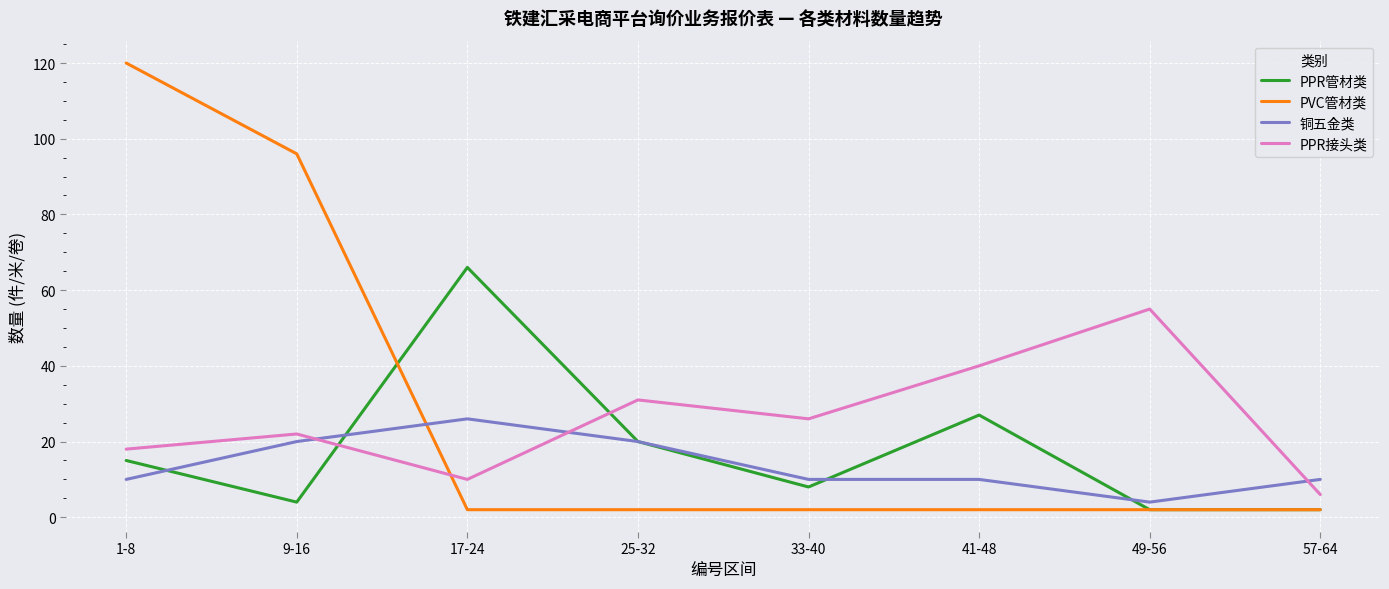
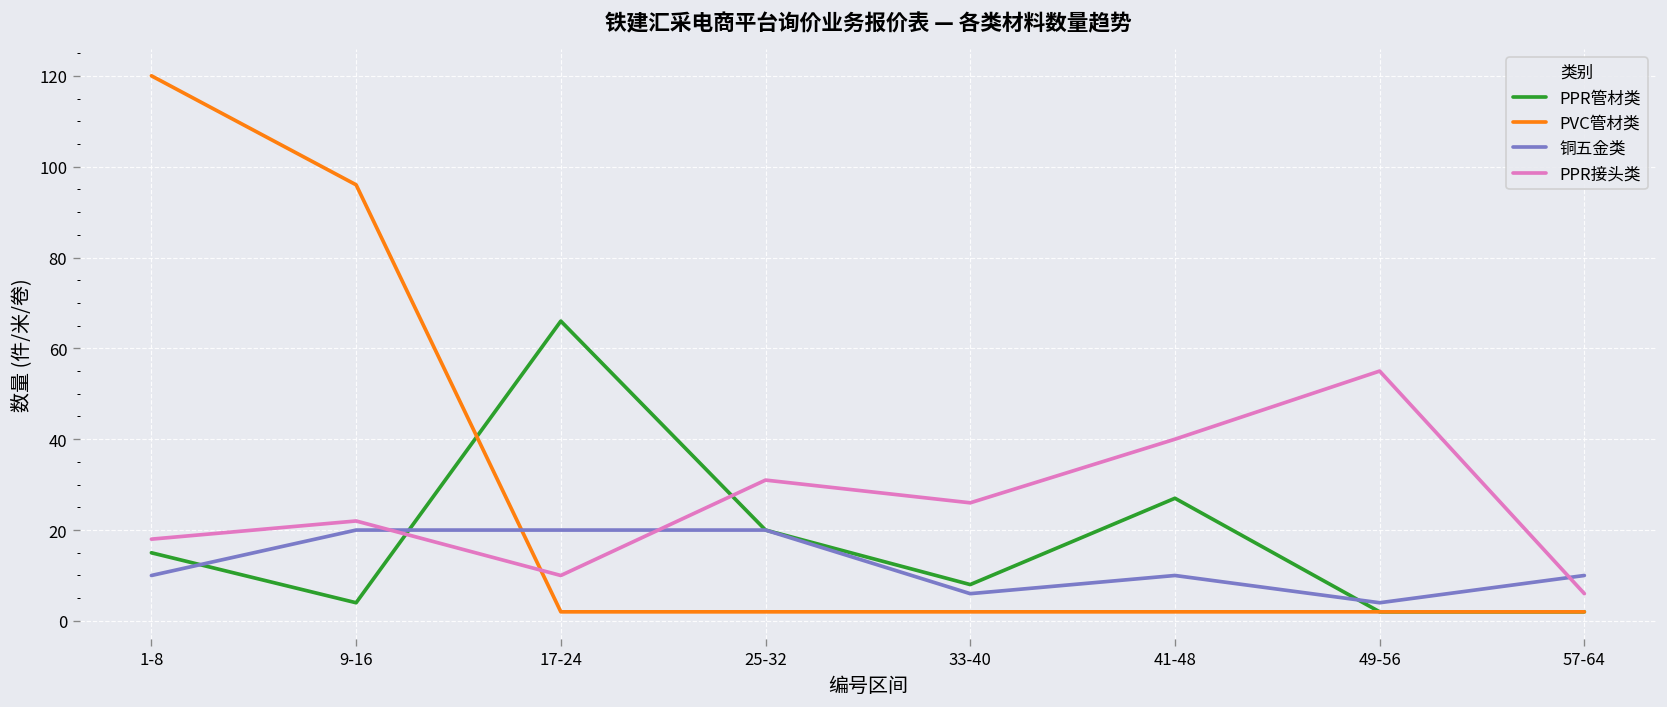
铜五金类, 17-24: 26 -> 20
铜五金类, 33-40: 10 -> 6
